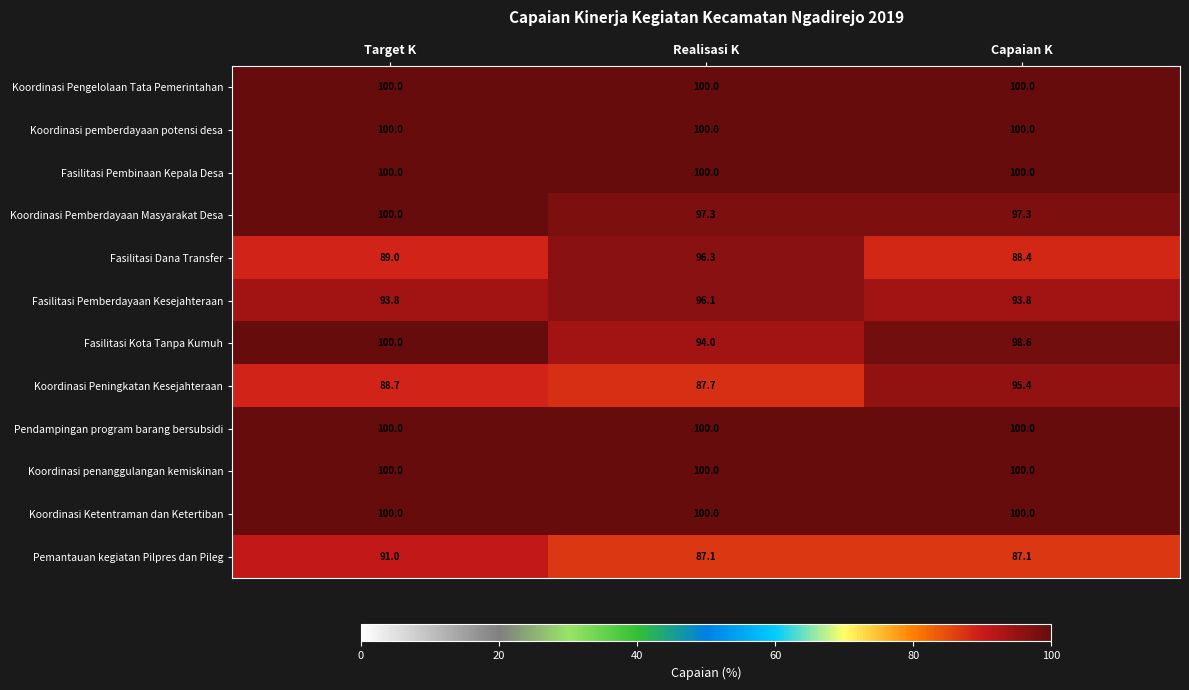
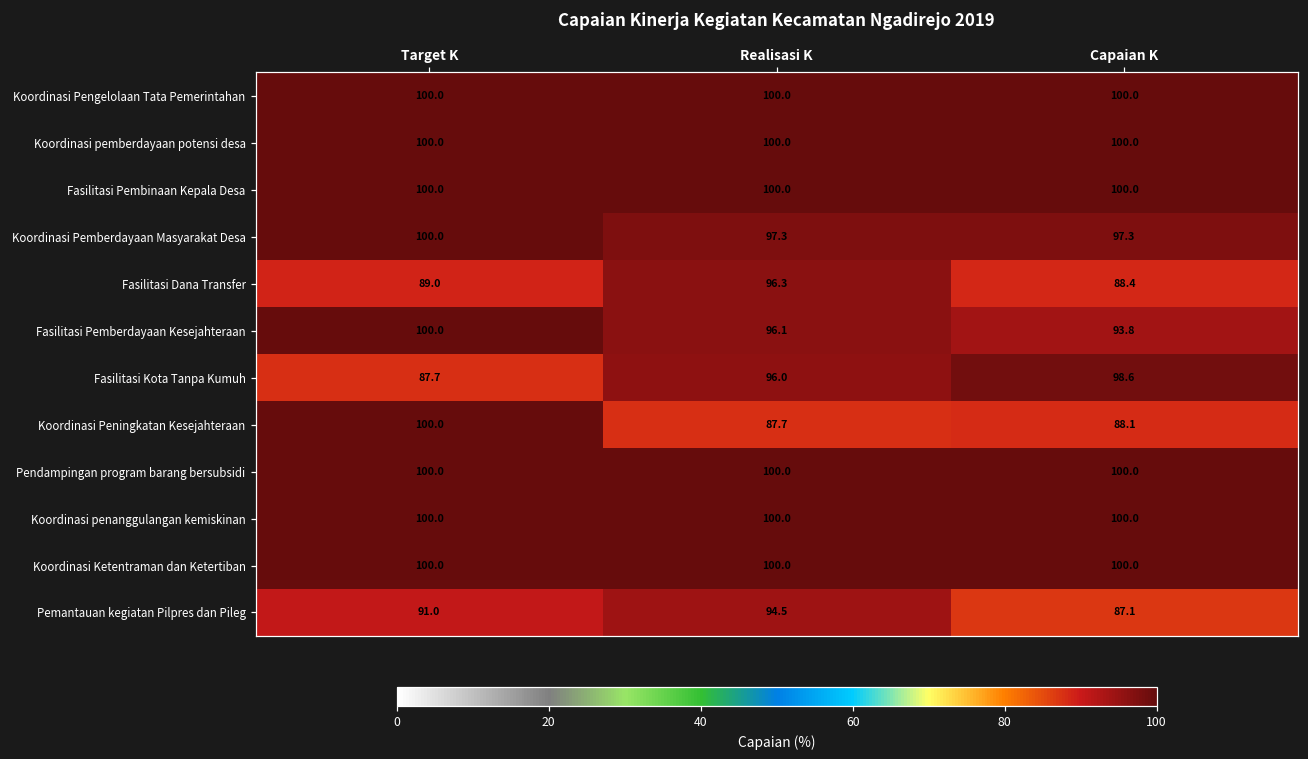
Fasilitasi Pemberdayaan Kesejahteraan, Target K: 93.8 -> 100.0
Fasilitasi Kota Tanpa Kumuh, Target K: 100.0 -> 87.7
Fasilitasi Kota Tanpa Kumuh, Realisasi K: 94.0 -> 96.0
Koordinasi Peningkatan Kesejahteraan, Target K: 88.7 -> 100.0
Koordinasi Peningkatan Kesejahteraan, Capaian K: 95.4 -> 88.1
Pemantauan kegiatan Pilpres dan Pileg, Realisasi K: 87.1 -> 94.5
